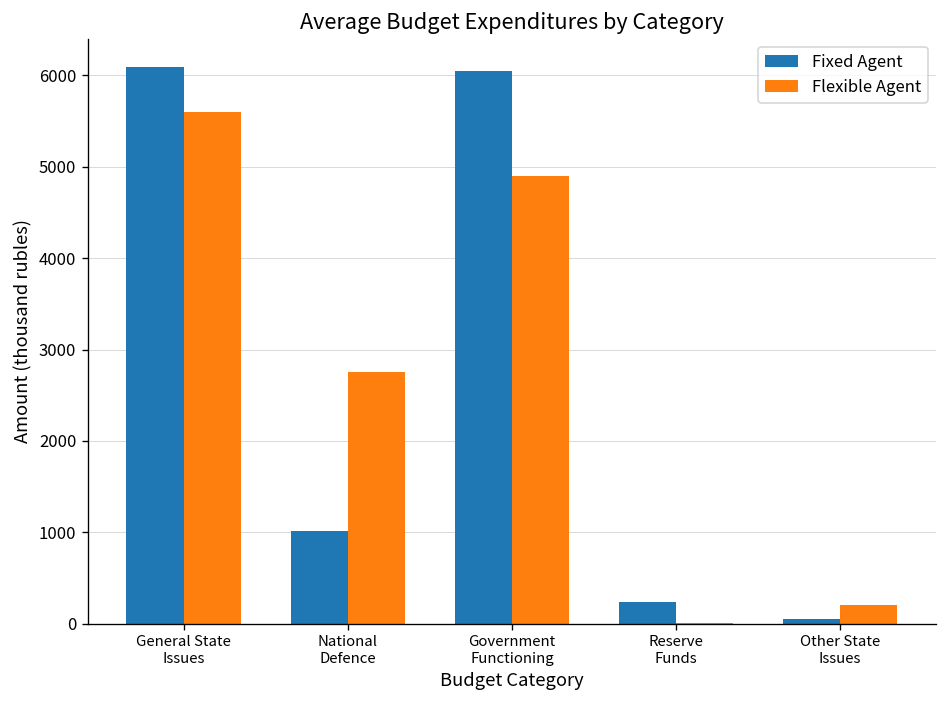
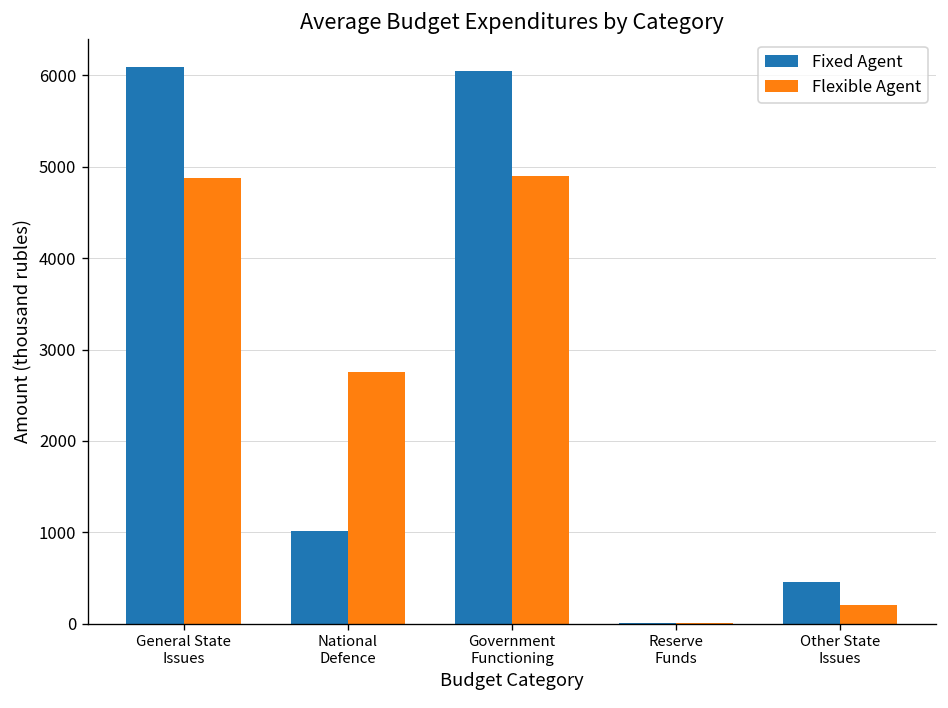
Flexible Agent, General State Issues: 5600 -> 4900
Fixed Agent, Reserve Funds: 200 -> 0
Fixed Agent, Other State Issues: 0 -> 500
